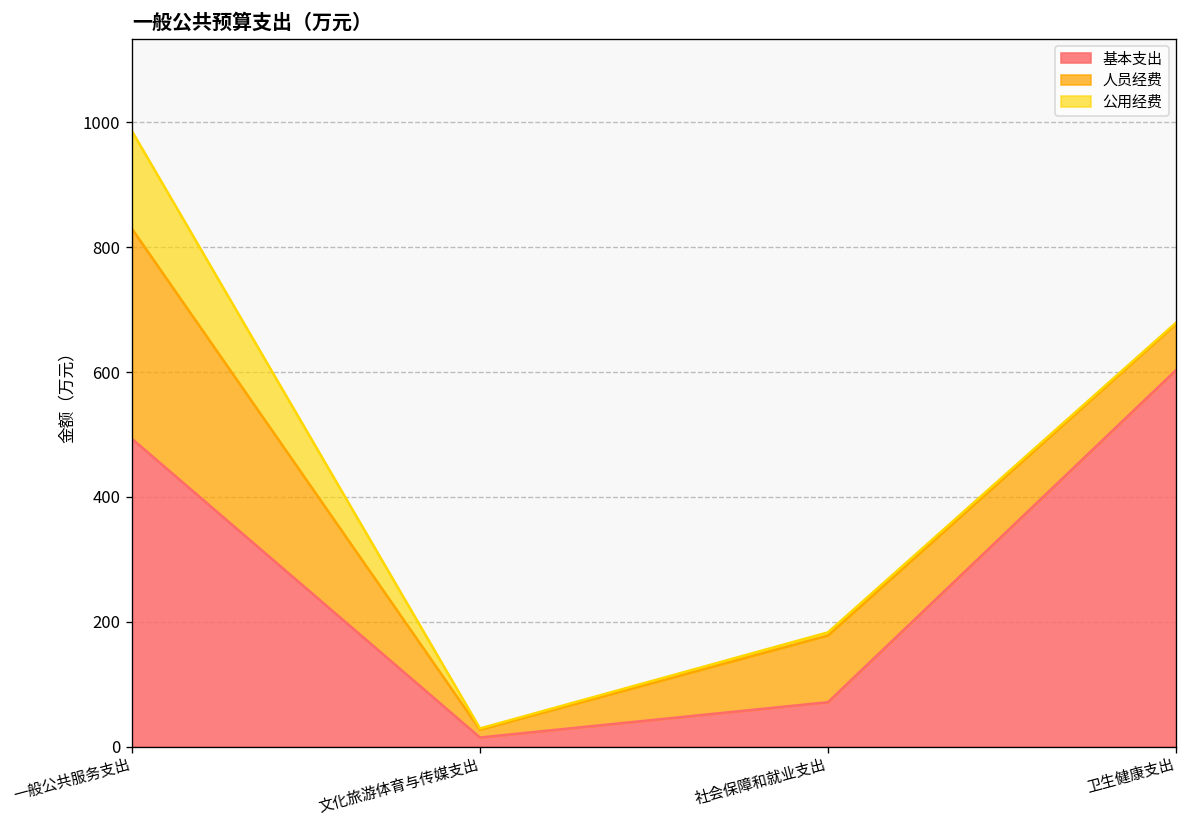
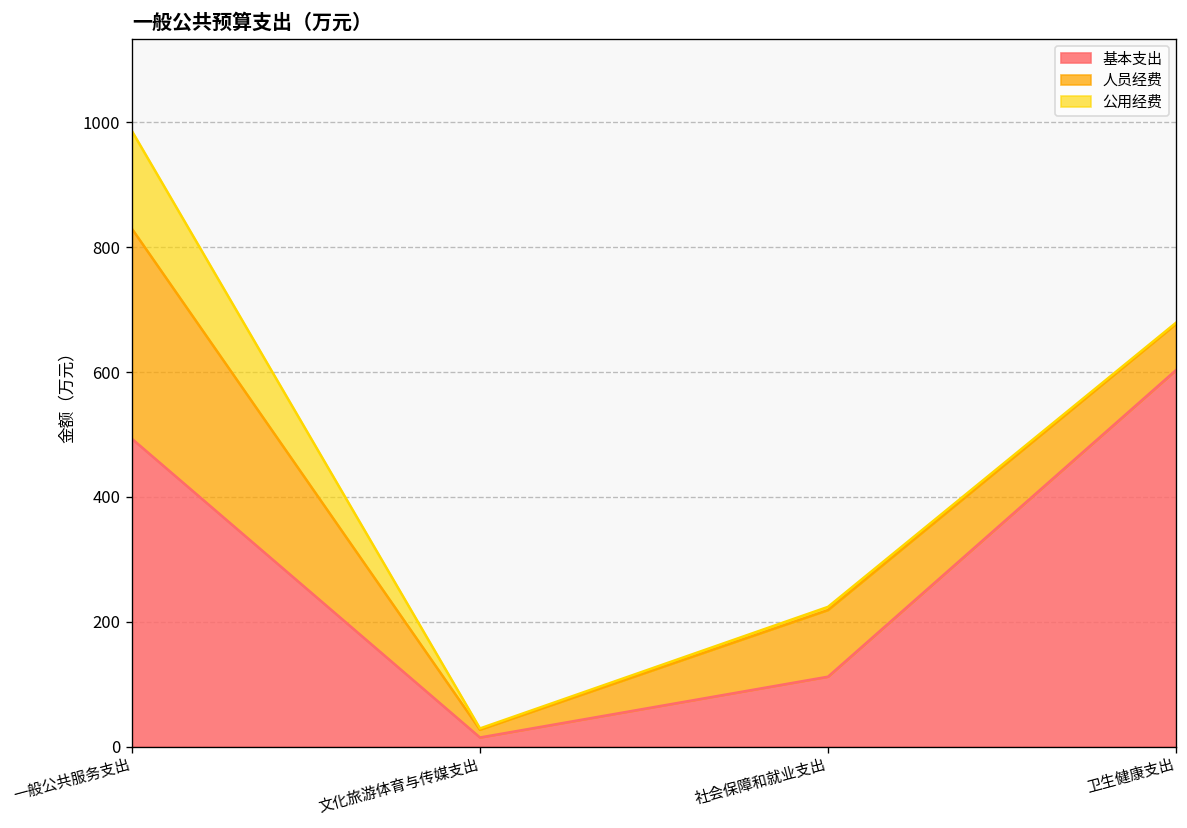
基本支出, 社会保障和就业支出: 70 -> 110
